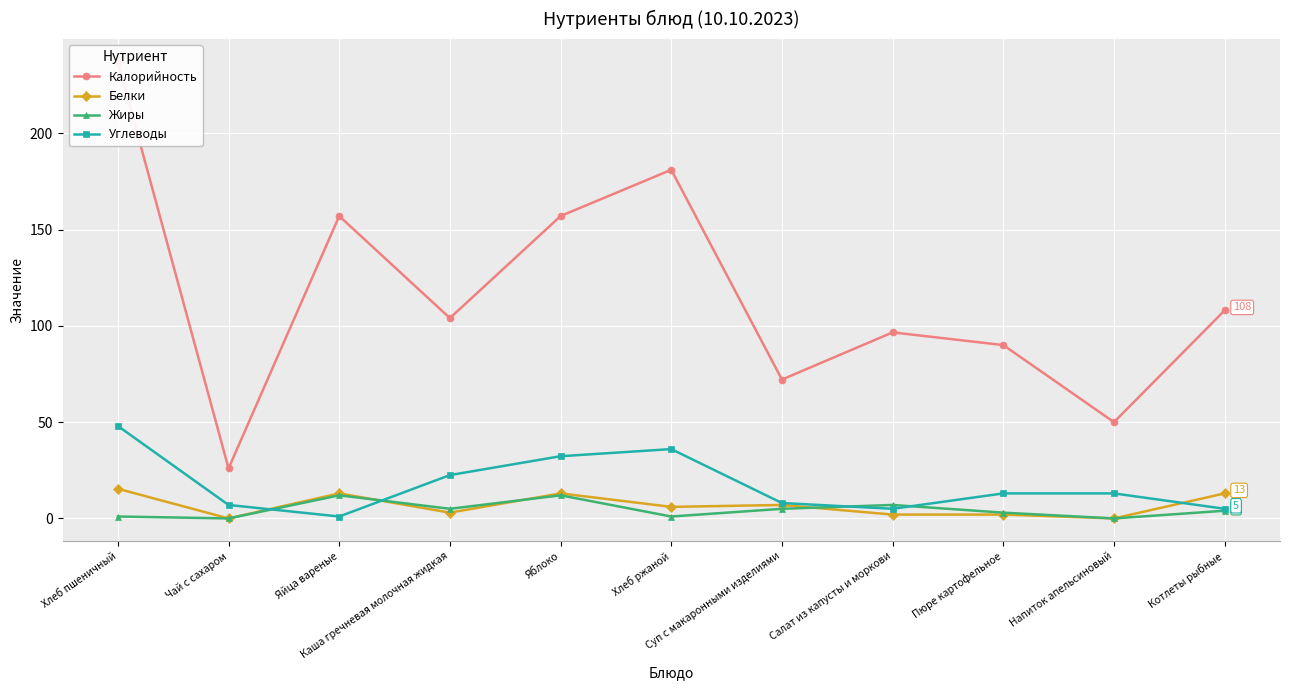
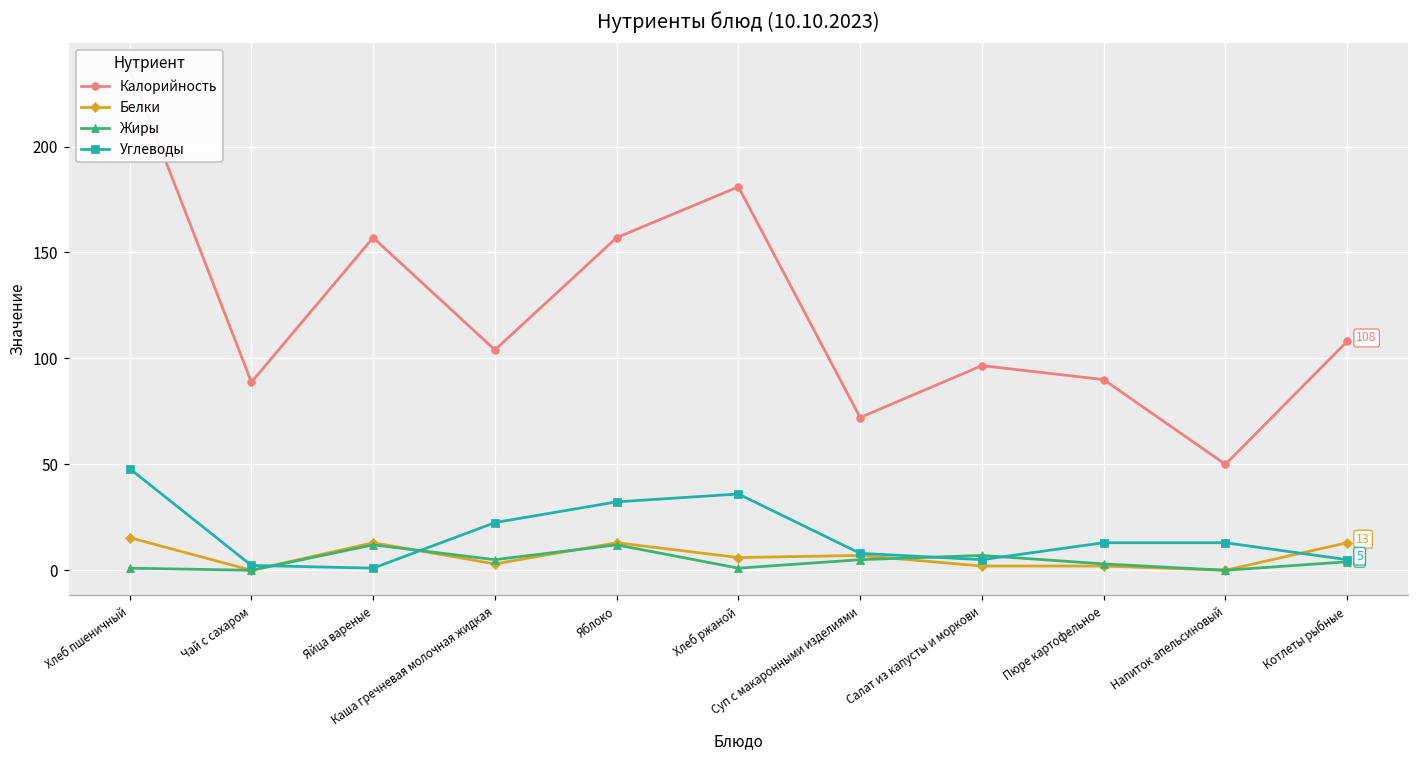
Калорийность, Чай с сахаром: 26 -> 89
Углеводы, Чай с сахаром: 7 -> 2
